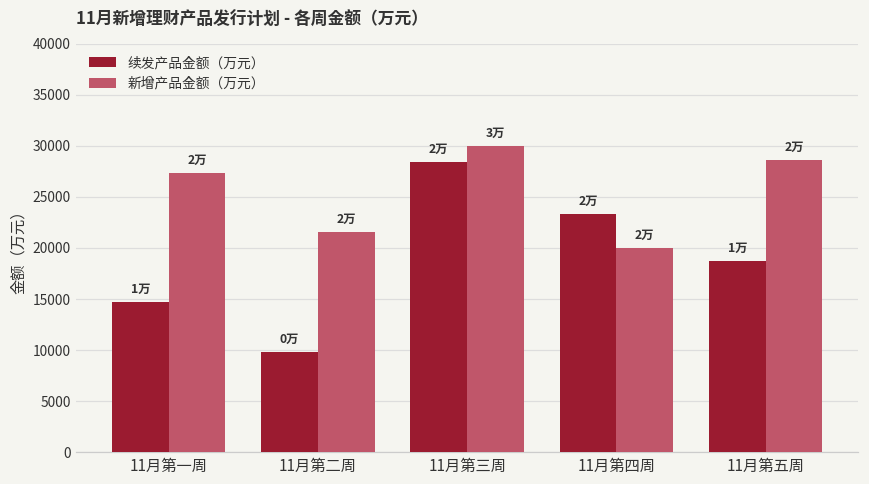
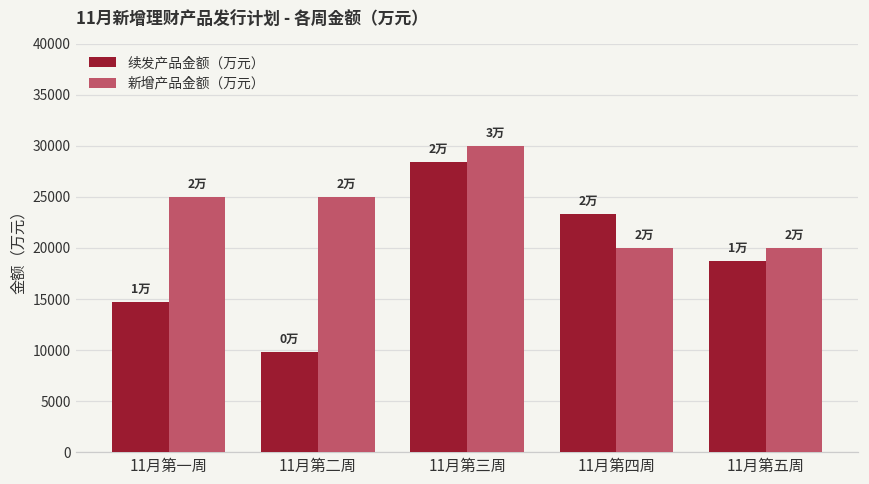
新增产品金额（万元）, 11月第一周: 27000 -> 25000
新增产品金额（万元）, 11月第二周: 22000 -> 25000
新增产品金额（万元）, 11月第五周: 29000 -> 20000
